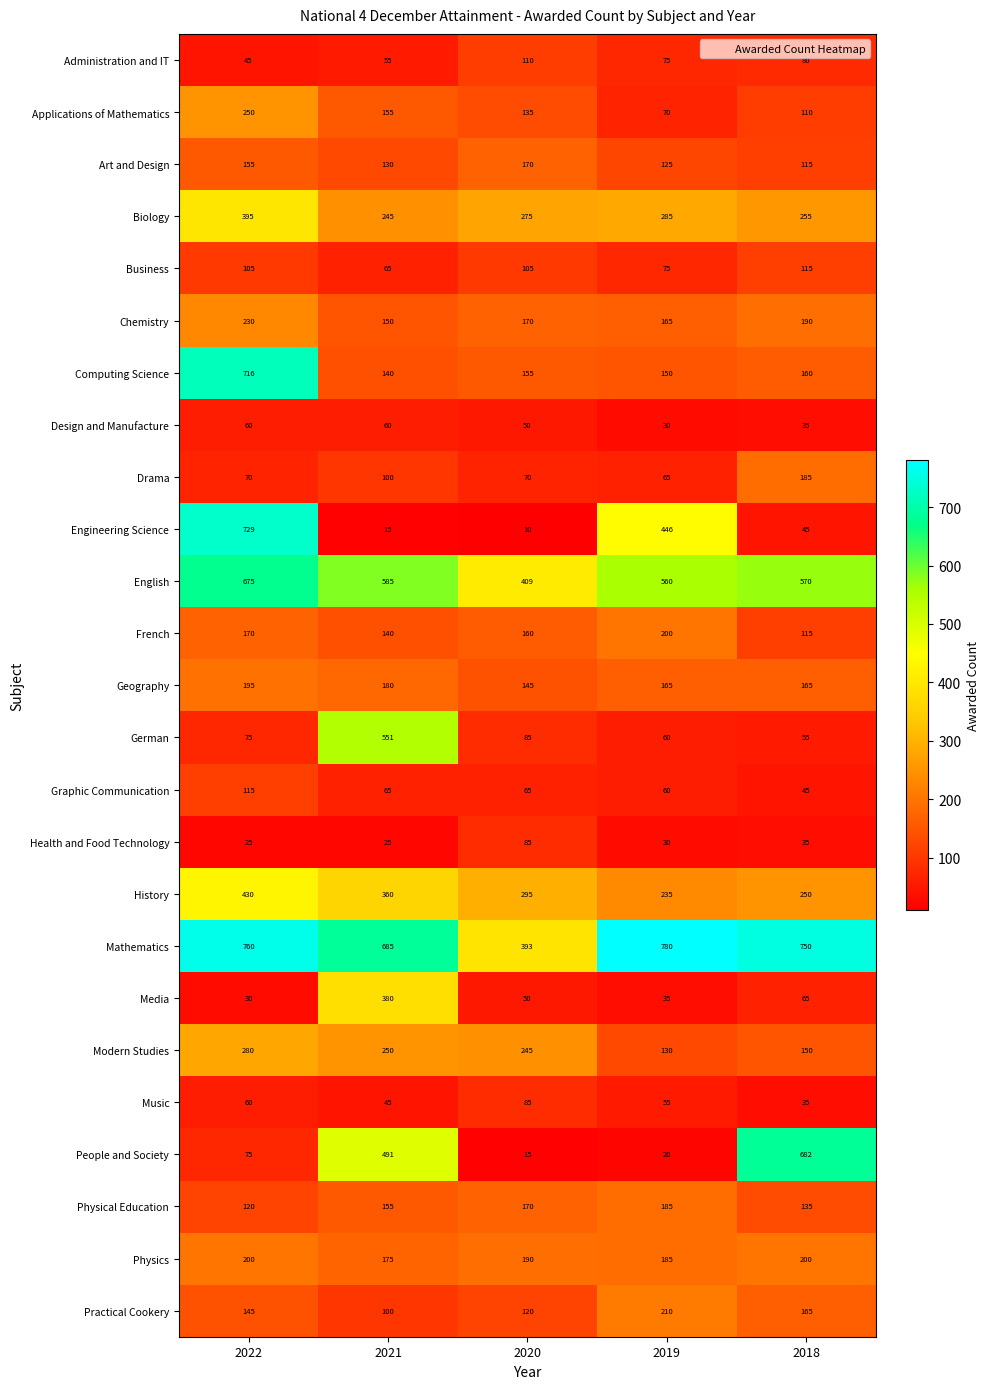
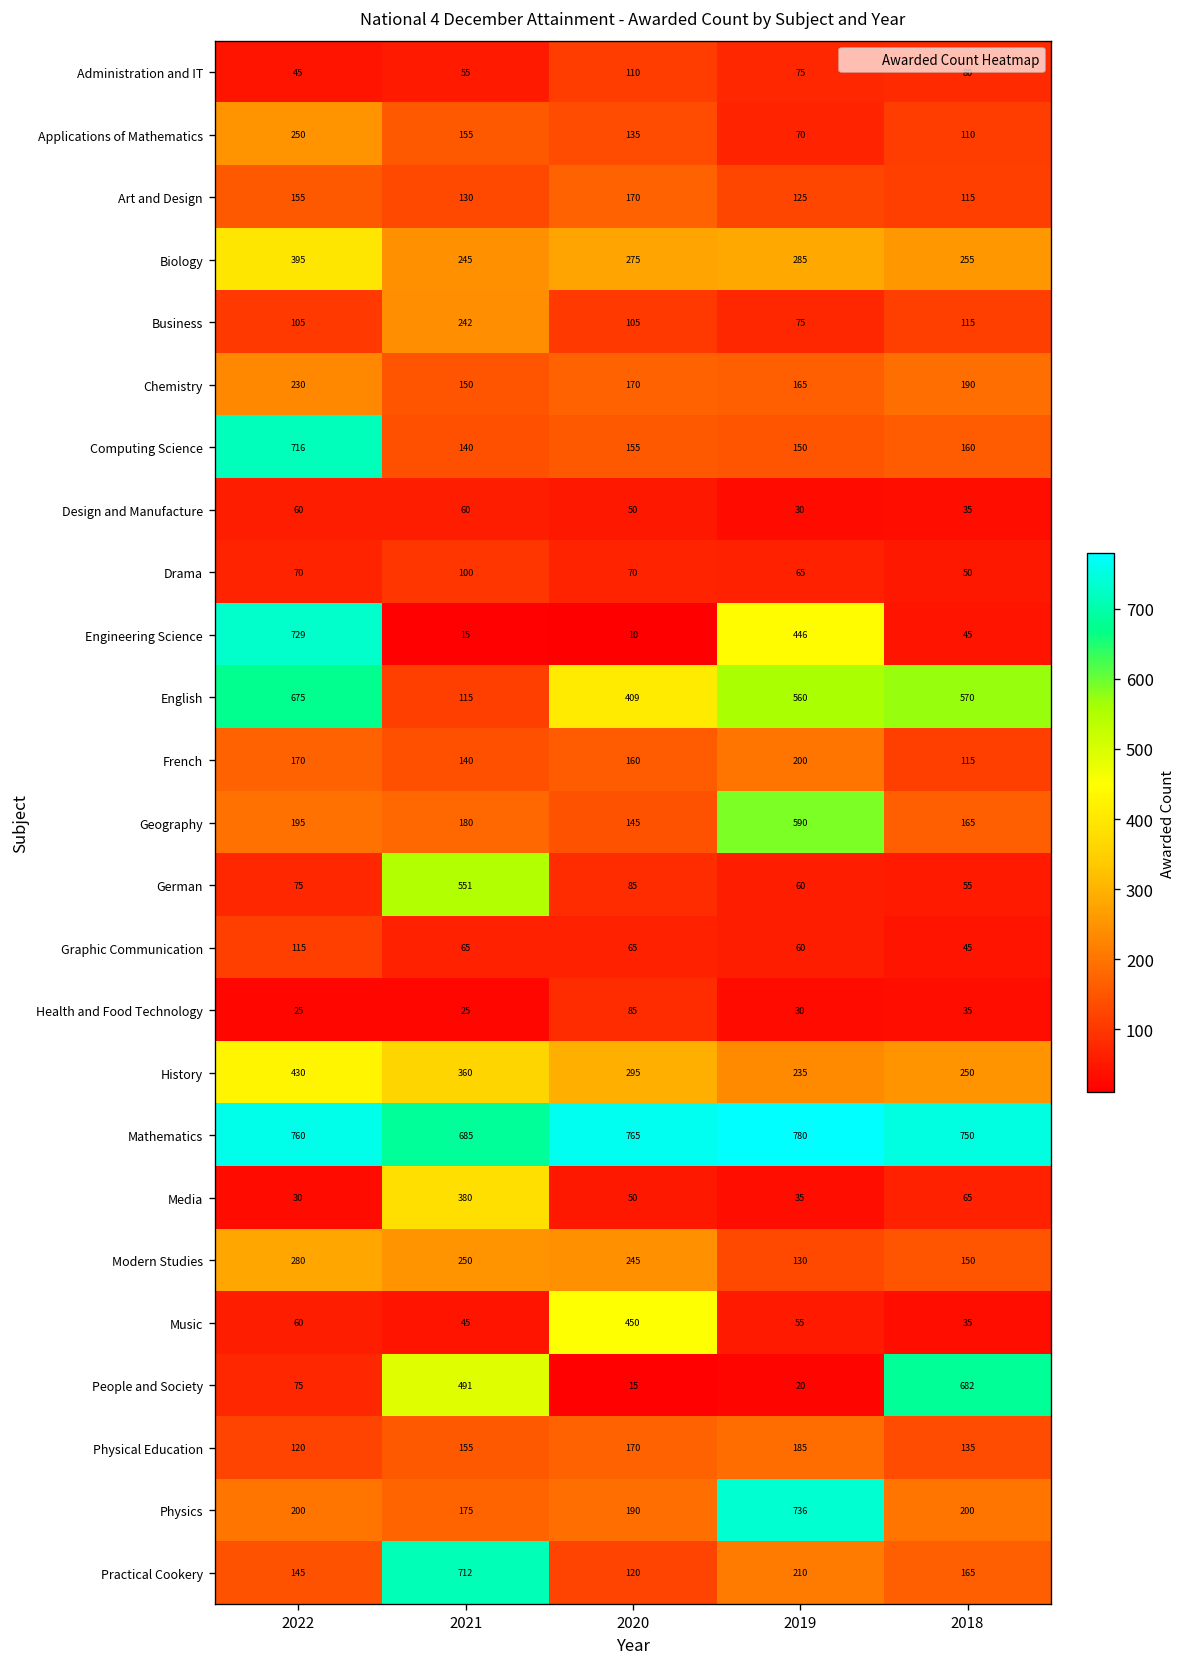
Business, 2021: 65 -> 242
Drama, 2018: 185 -> 50
English, 2021: 585 -> 115
Geography, 2019: 165 -> 590
Mathematics, 2020: 393 -> 765
Music, 2020: 85 -> 450
Physics, 2019: 185 -> 736
Practical Cookery, 2021: 100 -> 712
